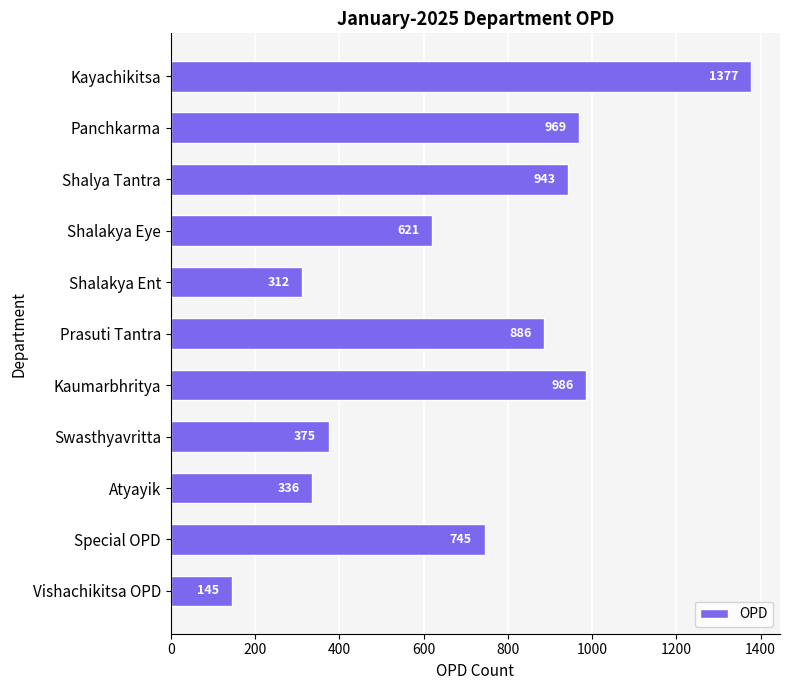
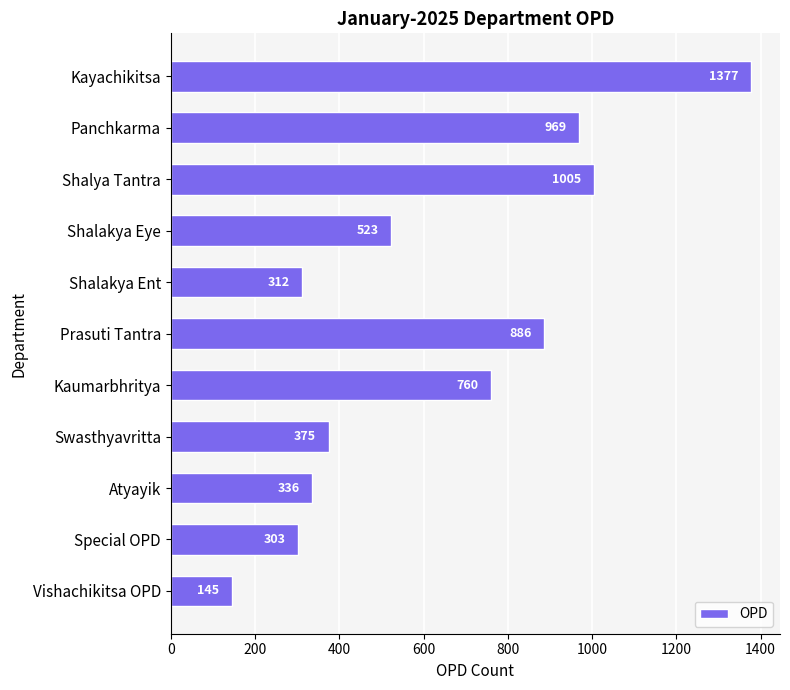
Shalya Tantra: 943 -> 1005
Shalakya Eye: 621 -> 523
Kaumarbhritya: 986 -> 760
Special OPD: 745 -> 303
